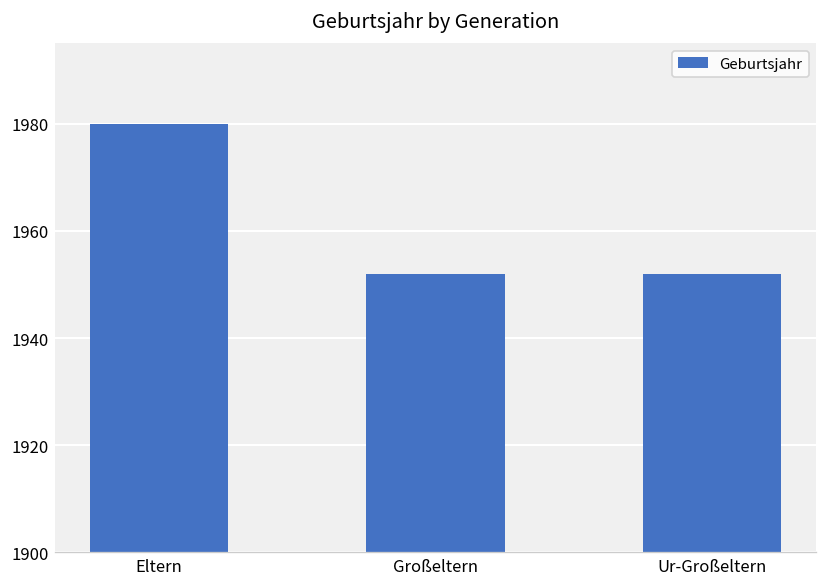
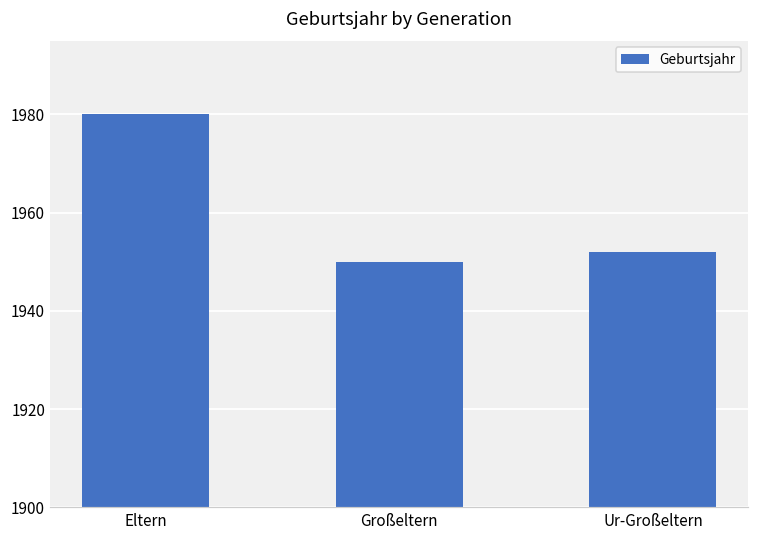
Großeltern: 1952 -> 1950
